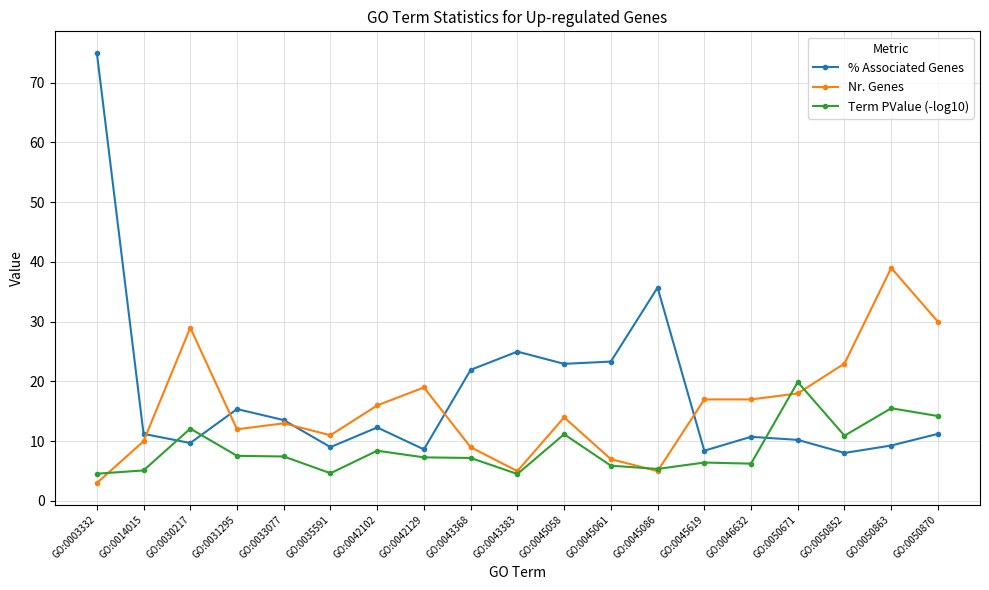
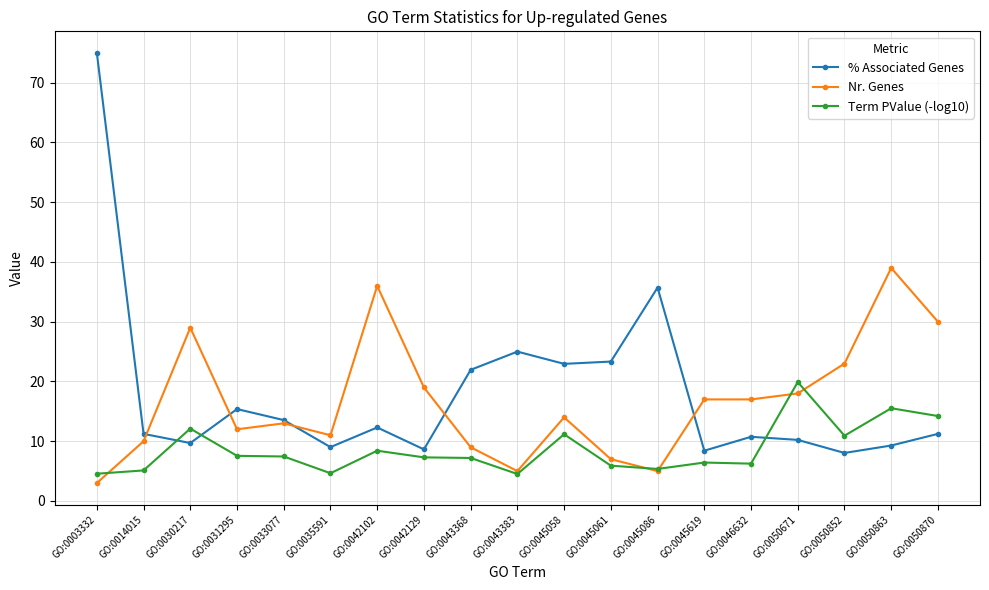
Nr. Genes, GO:0042102: 16 -> 36
